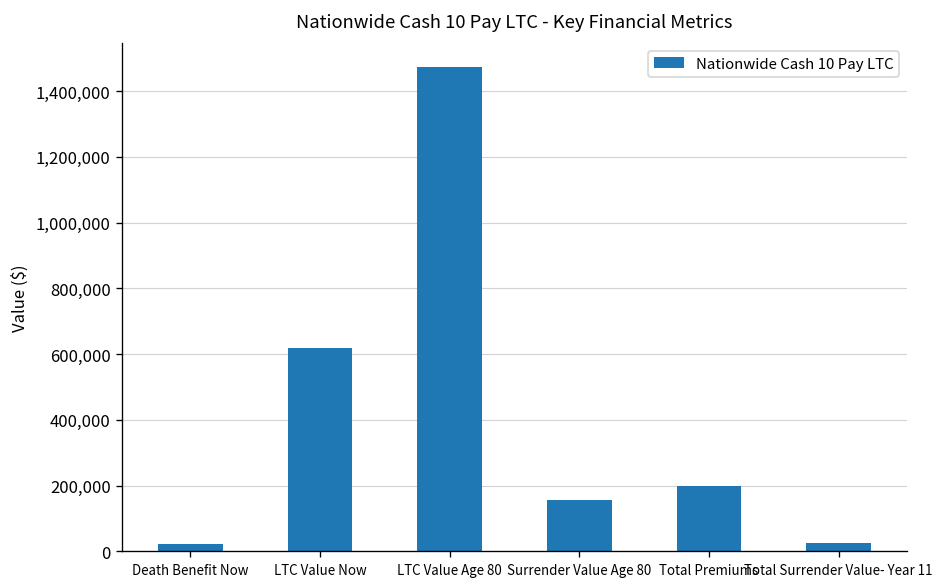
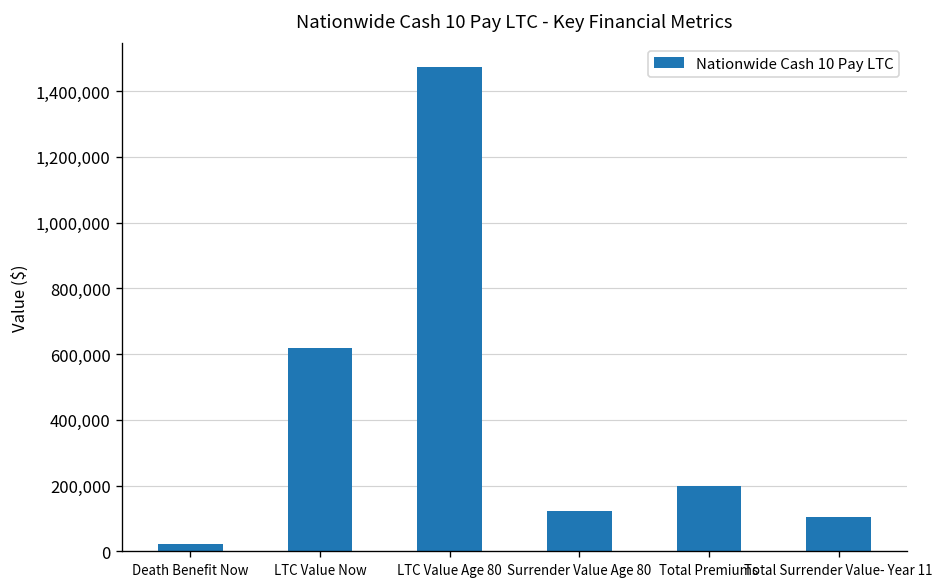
Surrender Value Age 80: 160,000 -> 120,000
Total Surrender Value- Year 11: 20,000 -> 110,000
